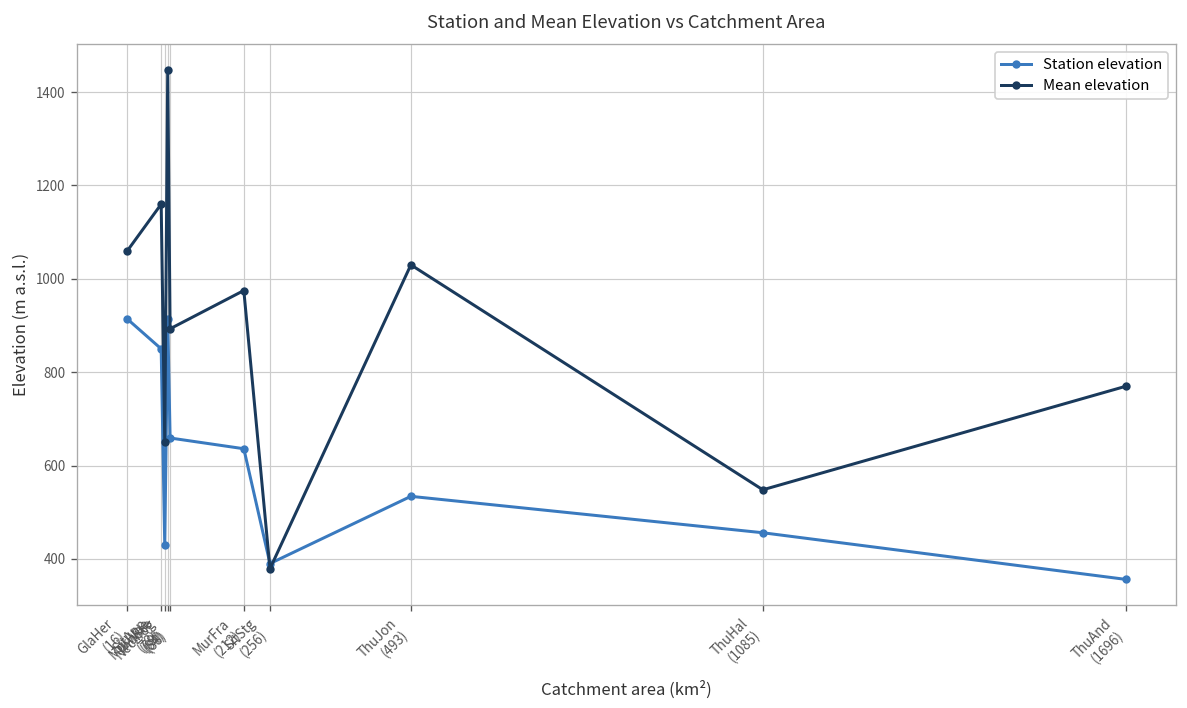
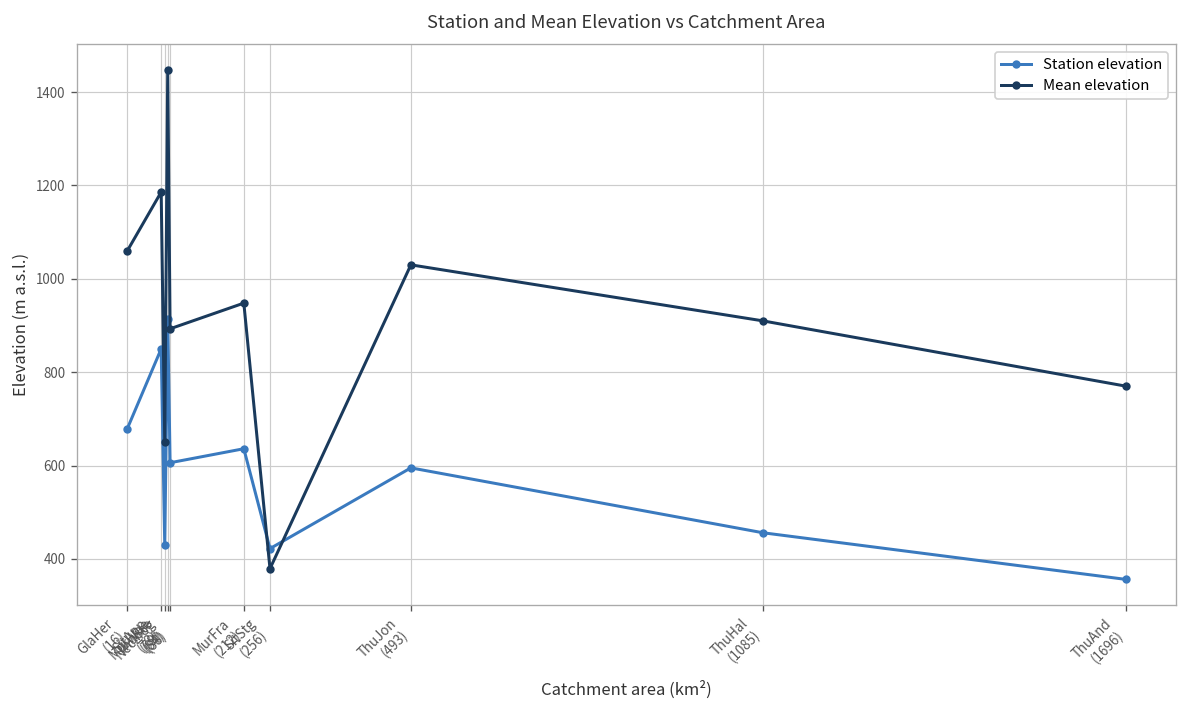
Station elevation, GlaHer (16): 910 -> 680
Mean elevation, SitApp (73): 1160 -> 1190
Station elevation, NecMog (88): 660 -> 610
Mean elevation, MurFra (212): 980 -> 950
Station elevation, SitStg (256): 390 -> 420
Station elevation, ThuJon (493): 530 -> 600
Mean elevation, ThuHal (1085): 550 -> 910
